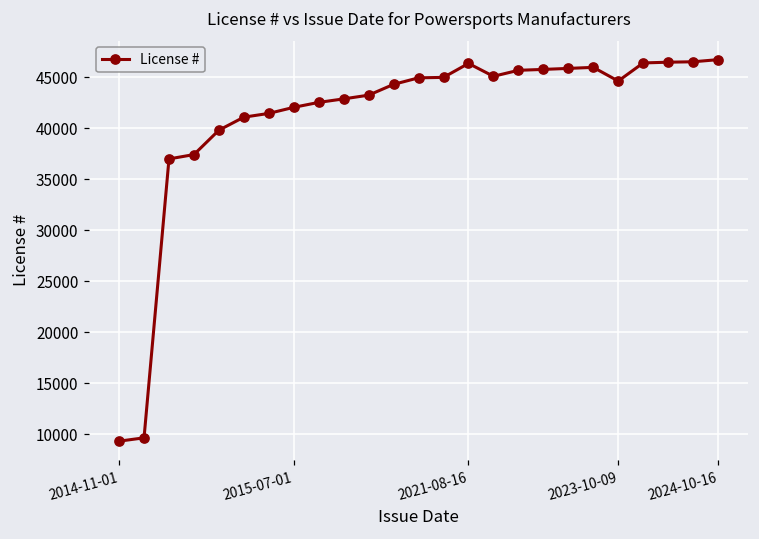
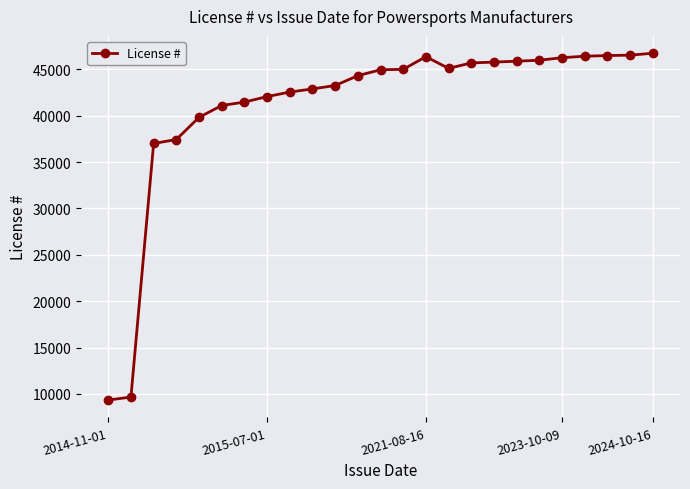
2023-10-09: 45000 -> 46000
